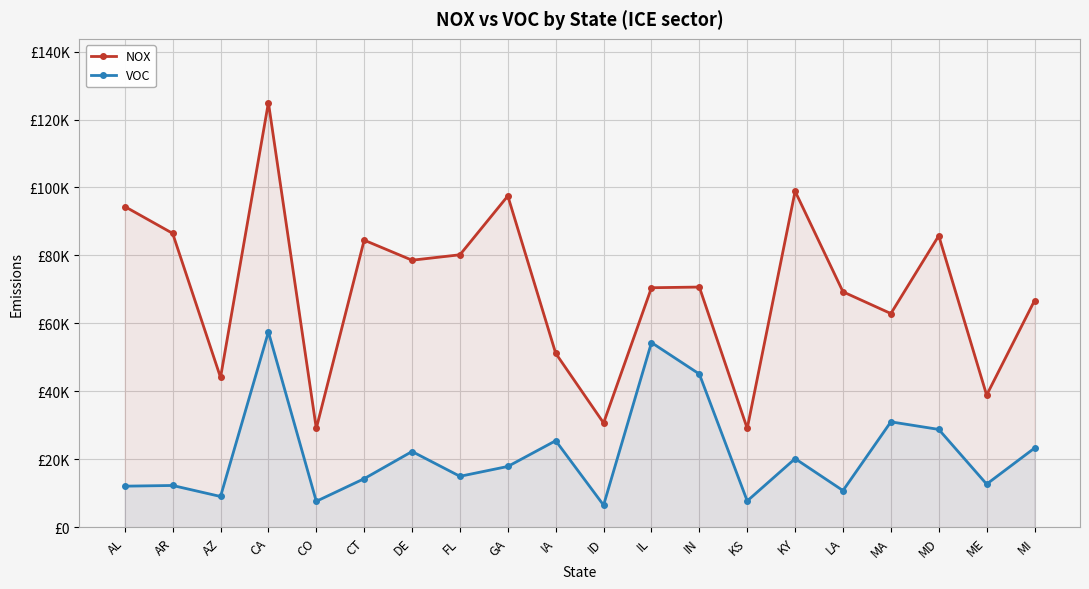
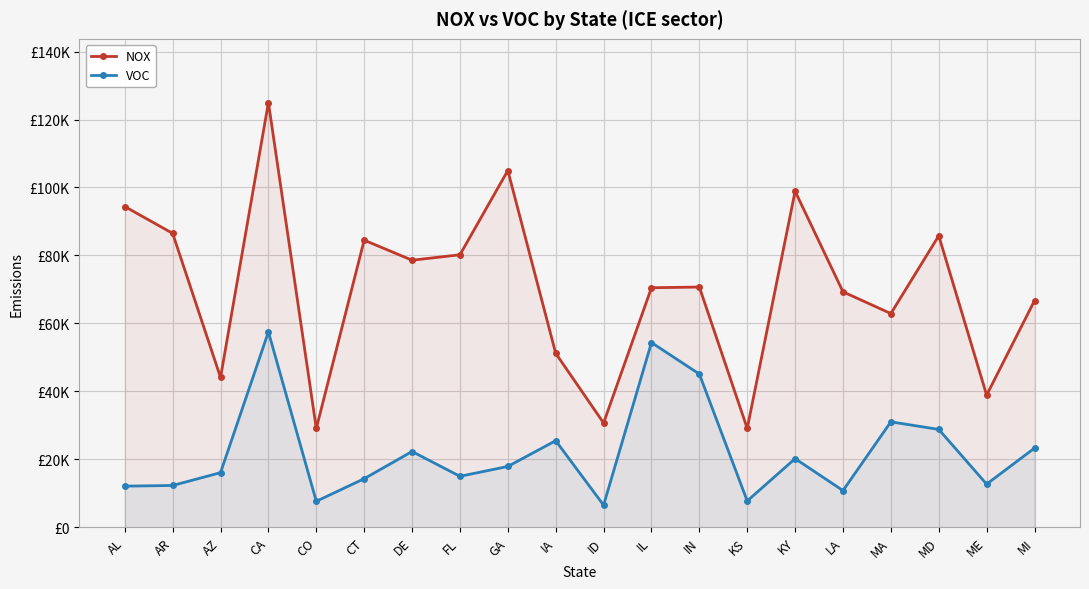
VOC, AZ: £9000 -> £16000
NOX, GA: £98000 -> £105000
